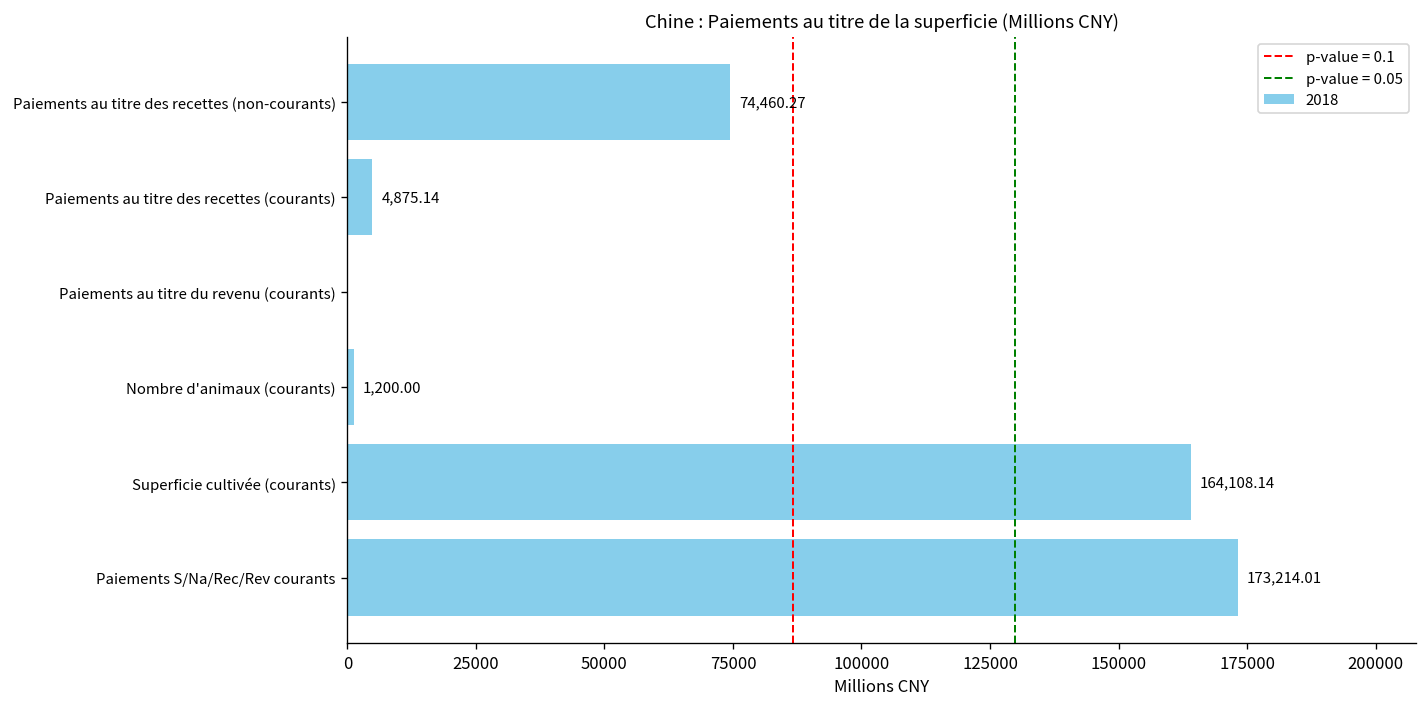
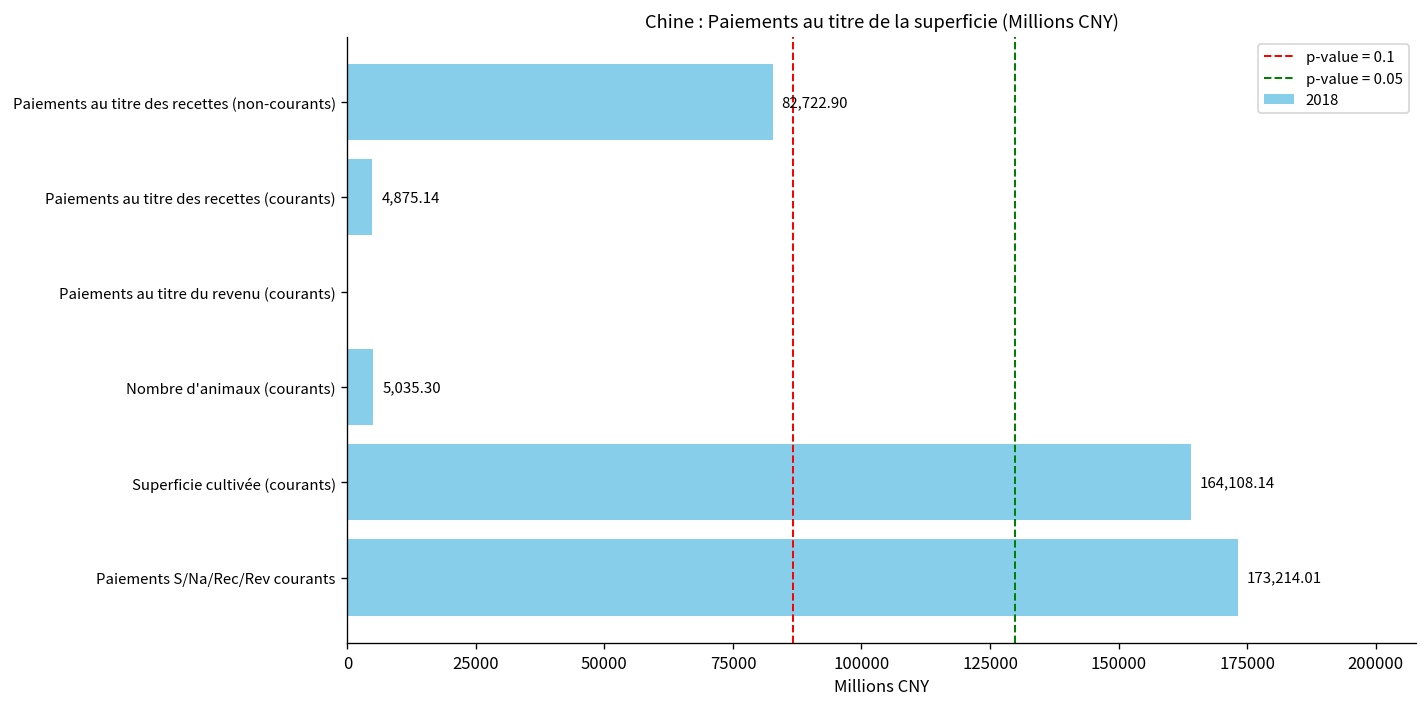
Paiements au titre des recettes (non-courants): 74,460.27 -> 82,722.90
Nombre d'animaux (courants): 1,200.00 -> 5,035.30
